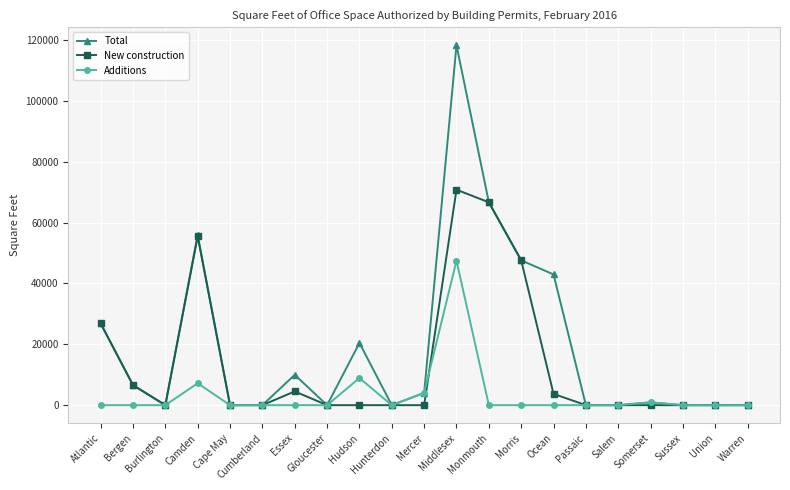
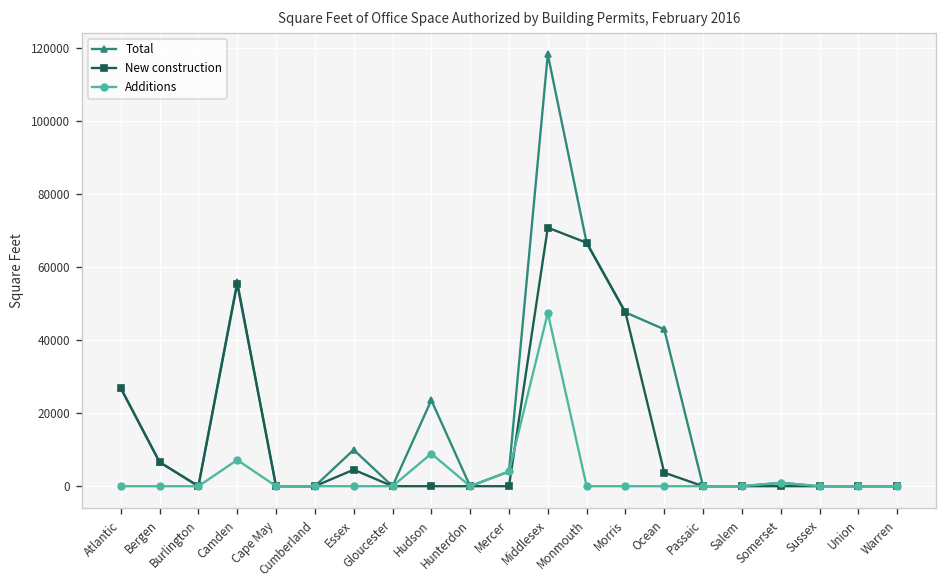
Total, Hudson: 20000 -> 24000
